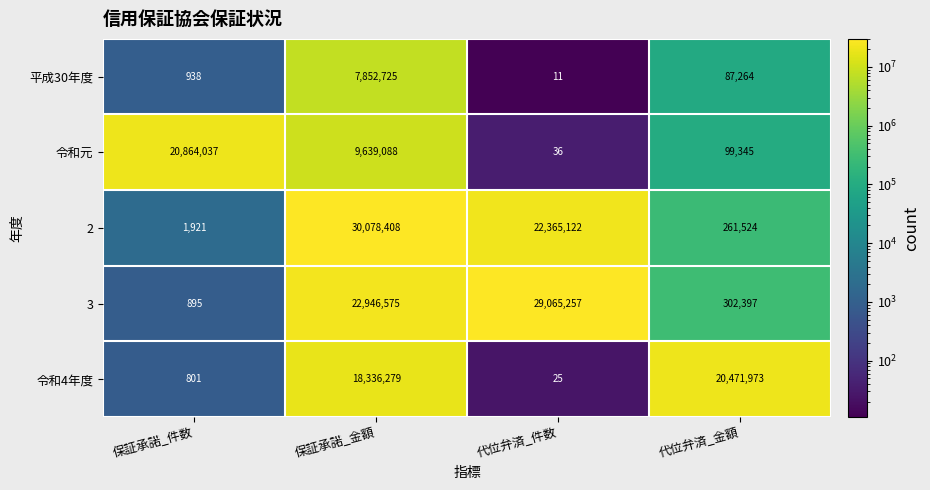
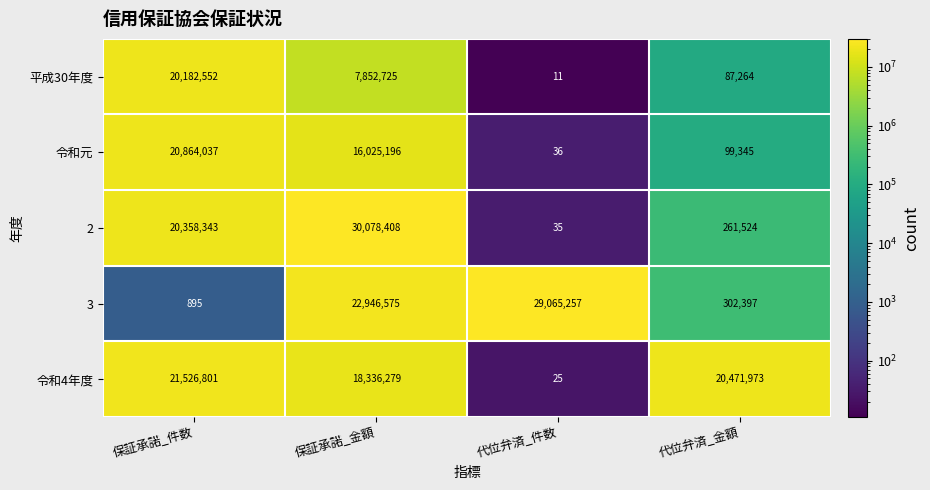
平成30年度, 保証承諾_件数: 938 -> 20,182,552
令和元, 保証承諾_金額: 9,639,088 -> 16,025,196
2, 保証承諾_件数: 1,921 -> 20,358,343
2, 代位弁済_件数: 22,365,122 -> 35
令和4年度, 保証承諾_件数: 801 -> 21,526,801
